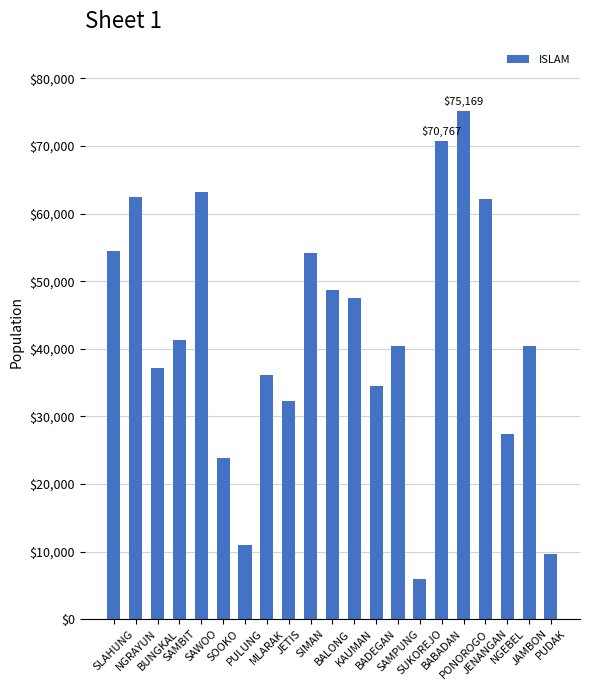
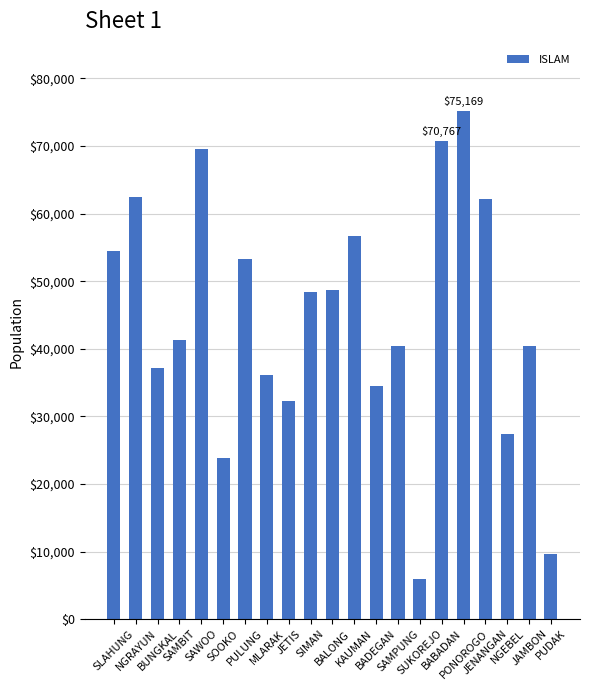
SAWOO: $63,000 -> $70,000
PULUNG: $11,000 -> $53,000
SIMAN: $54,000 -> $48,000
KAUMAN: $48,000 -> $57,000
